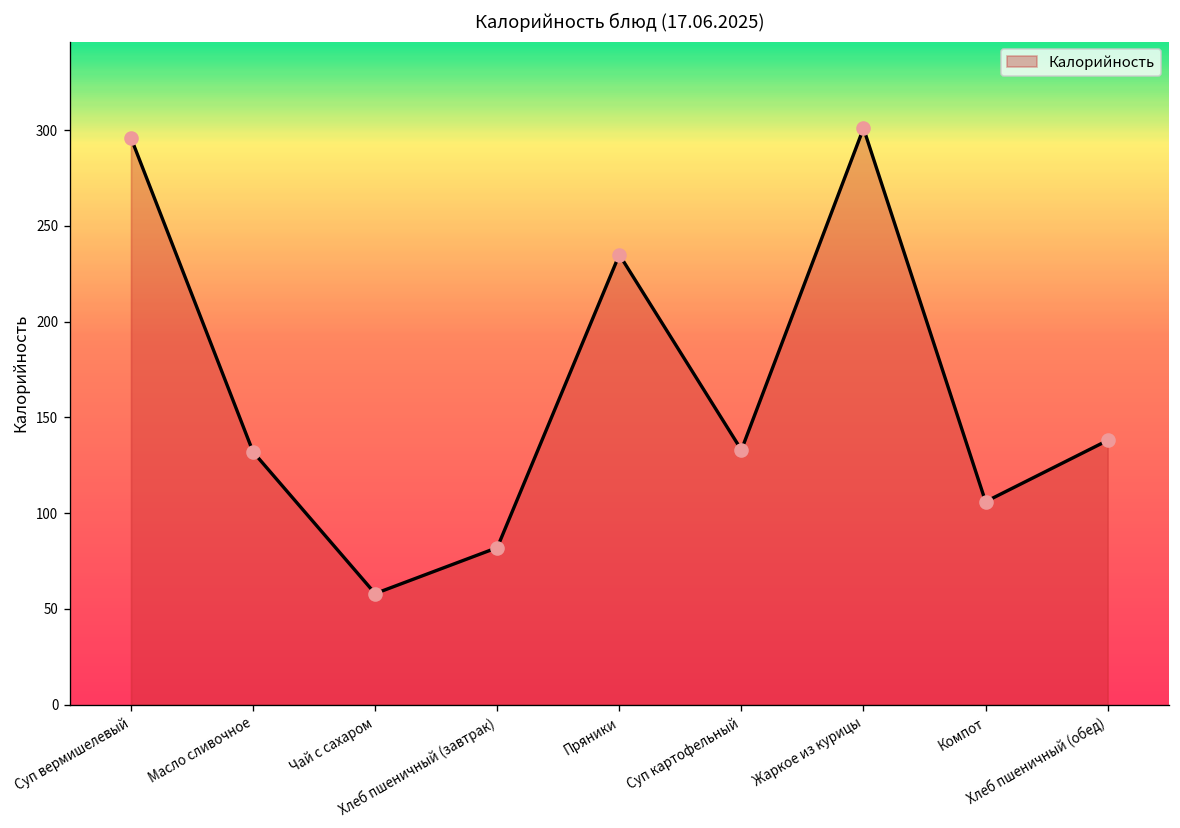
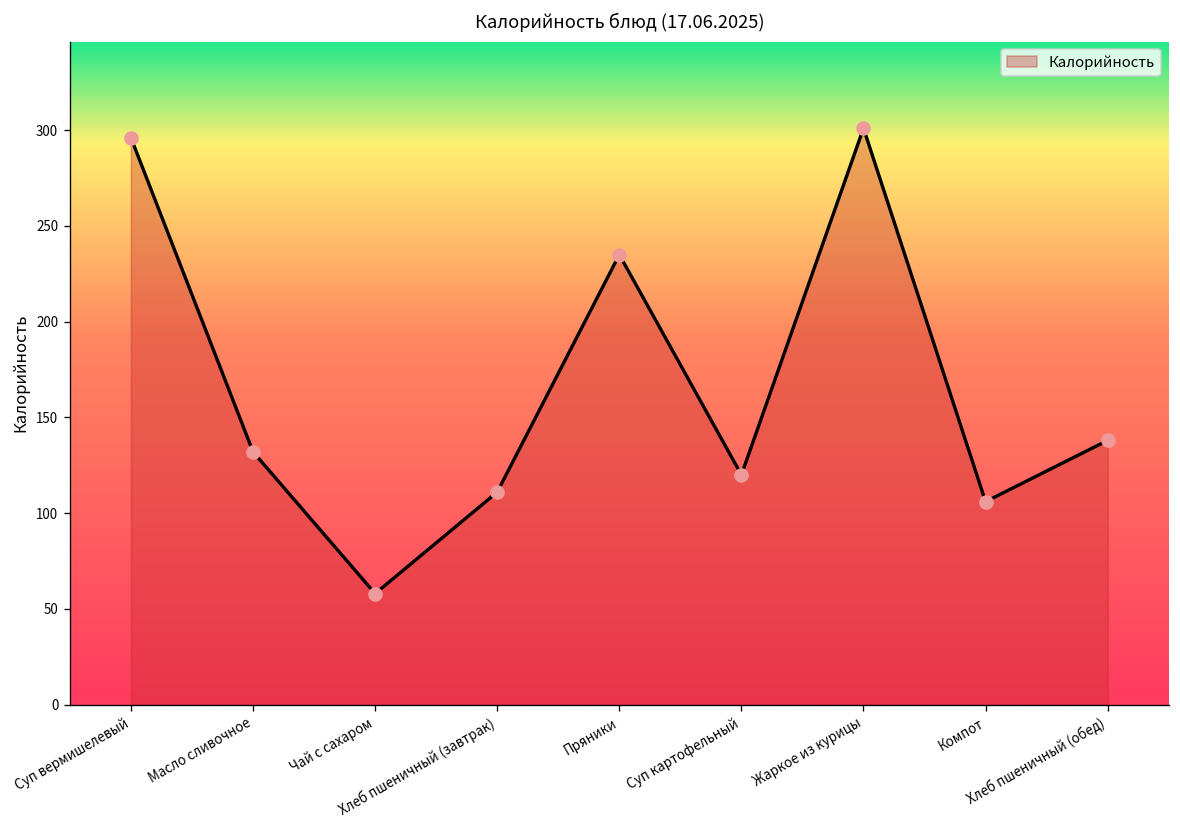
Хлеб пшеничный (завтрак): 82 -> 111
Суп картофельный: 133 -> 120
